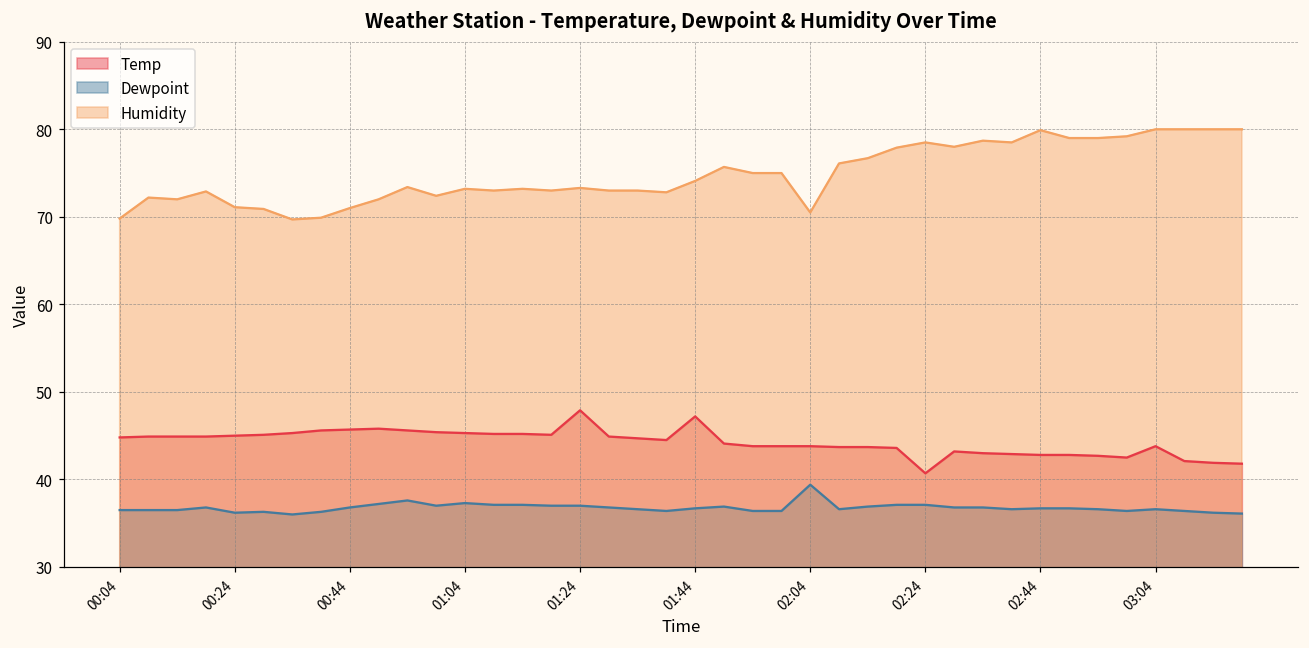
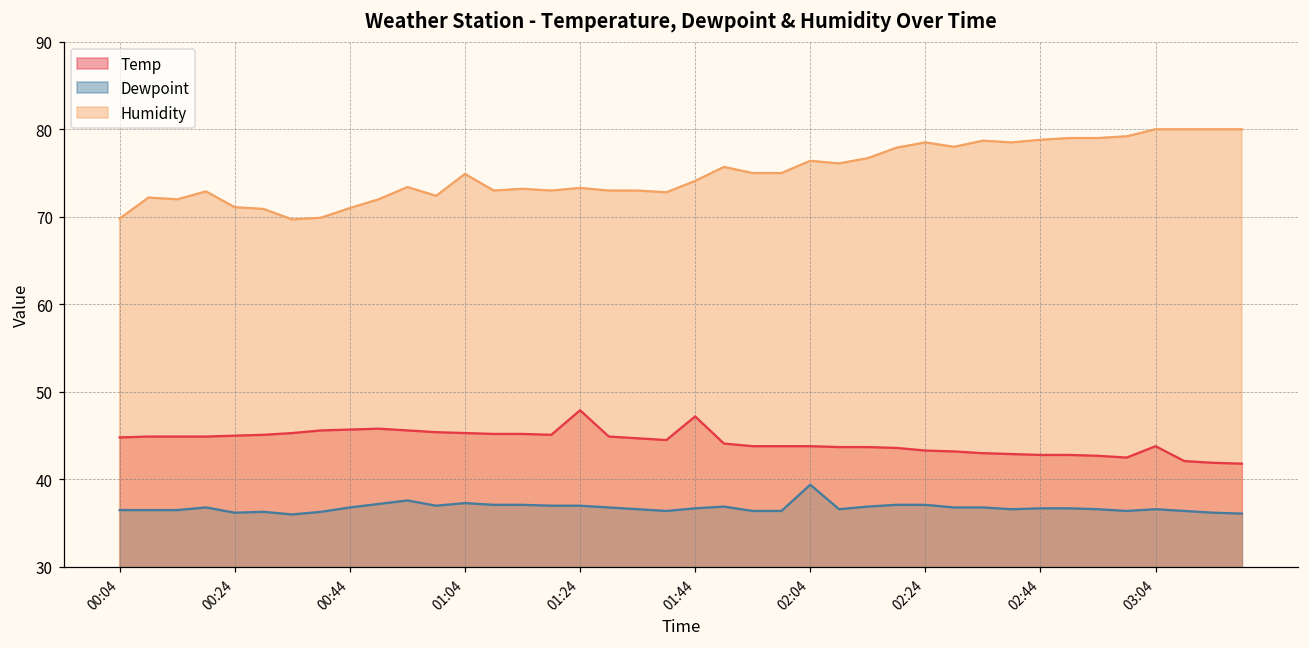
Humidity, 01:04: 73 -> 75
Humidity, 02:04: 71 -> 76
Temp, 02:24: 41 -> 43
Humidity, 02:44: 80 -> 79
